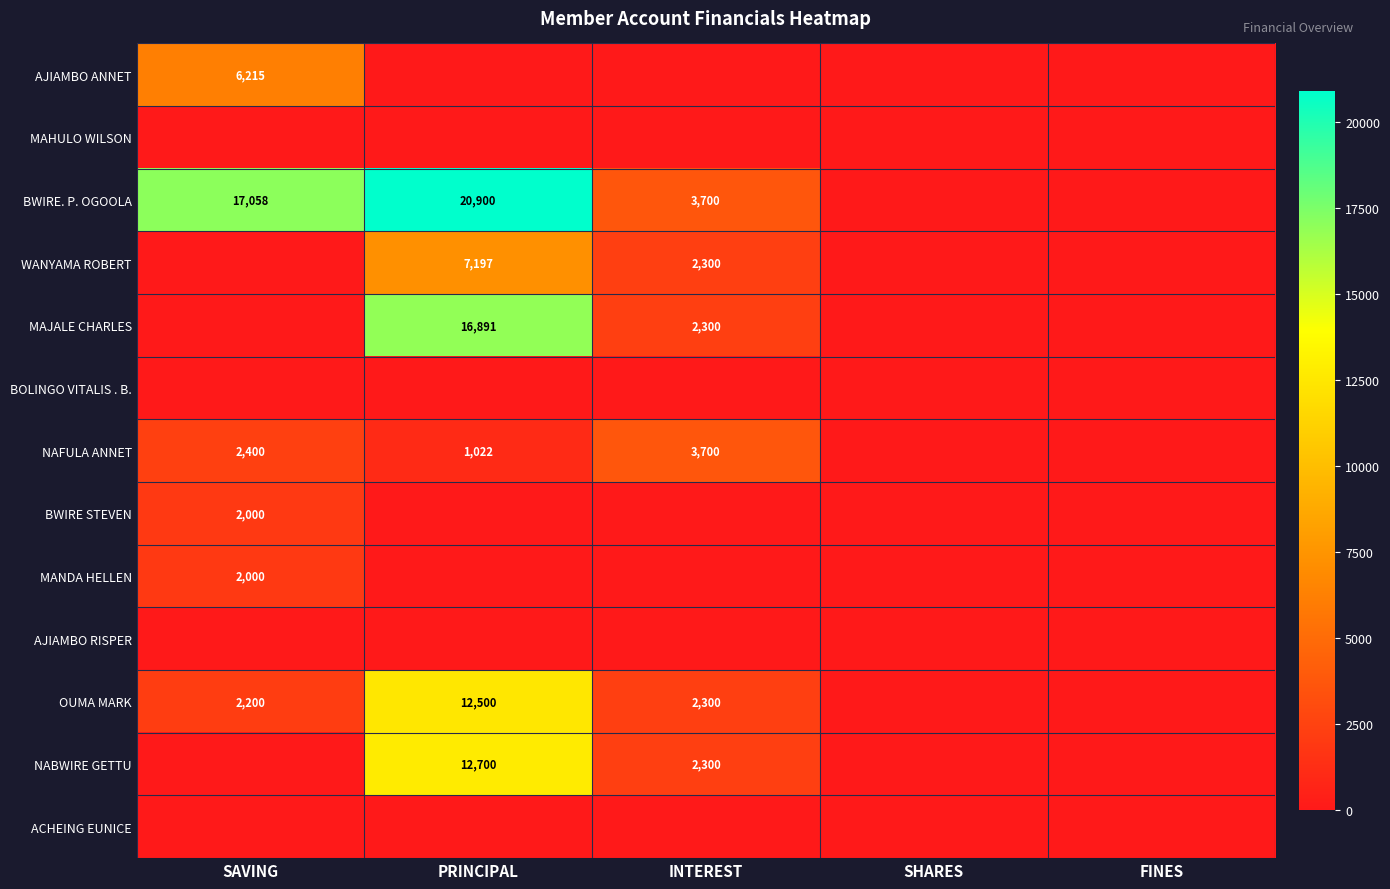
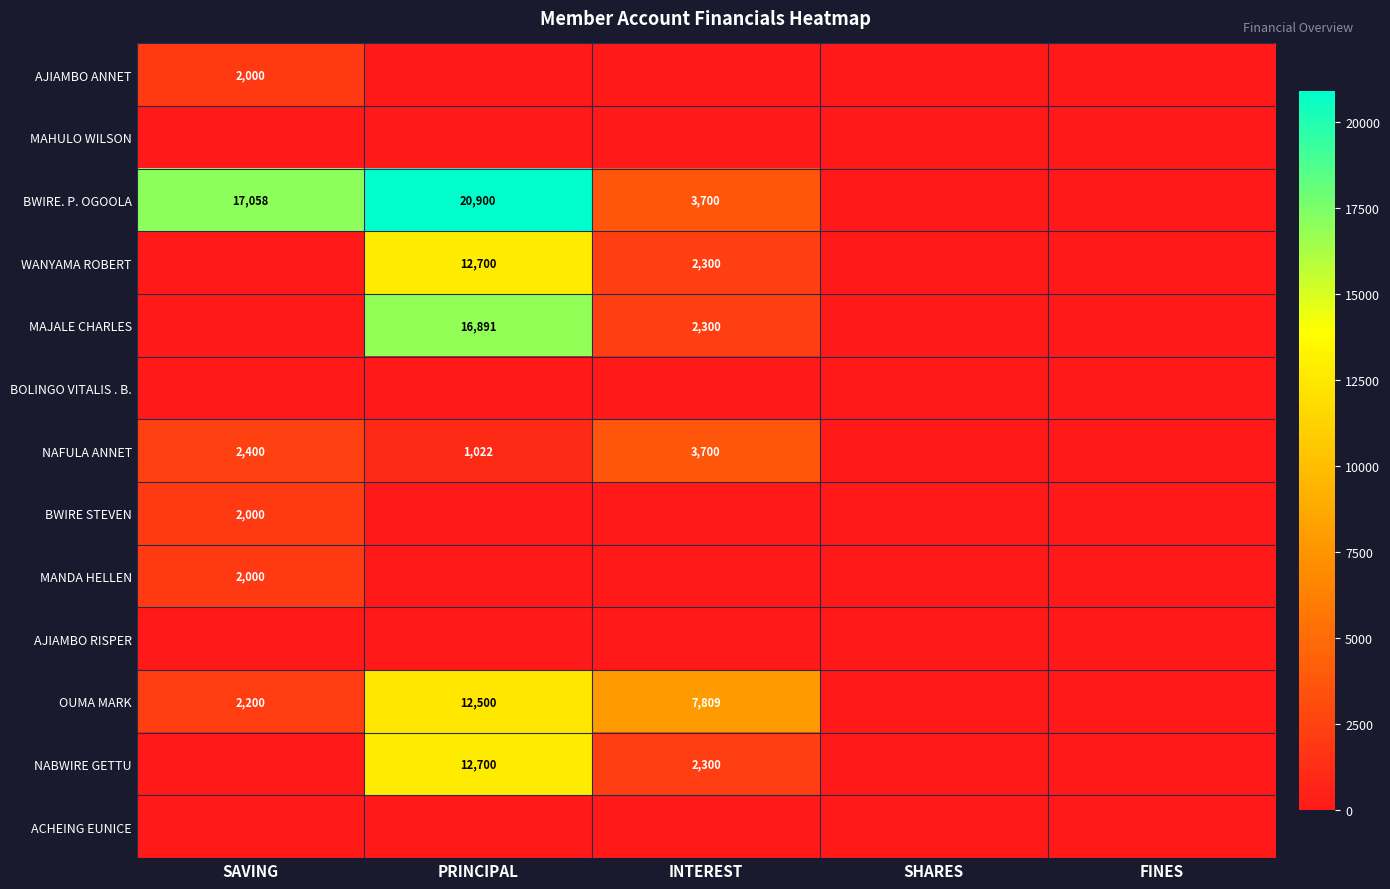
AJIAMBO ANNET, SAVING: 6,215 -> 2,000
WANYAMA ROBERT, PRINCIPAL: 7,197 -> 12,700
OUMA MARK, INTEREST: 2,300 -> 7,809
